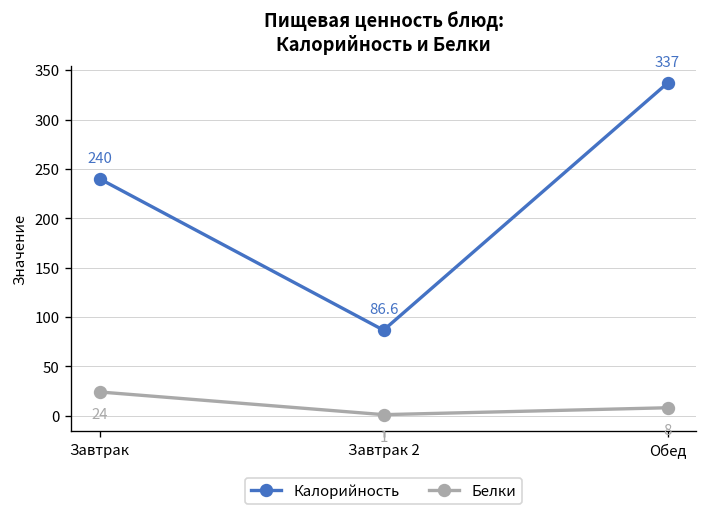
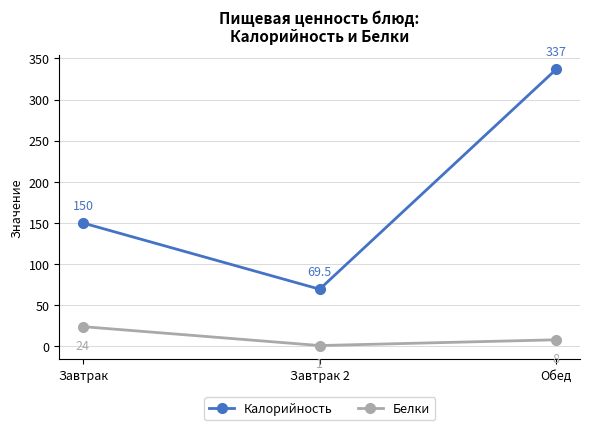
Калорийность, Завтрак: 240 -> 150
Калорийность, Завтрак 2: 86.6 -> 69.5
